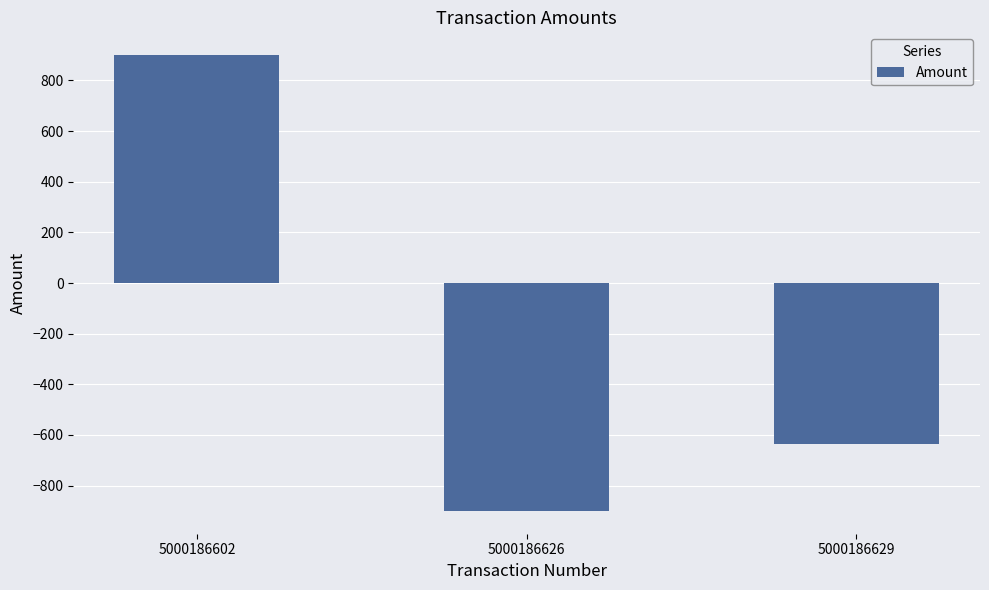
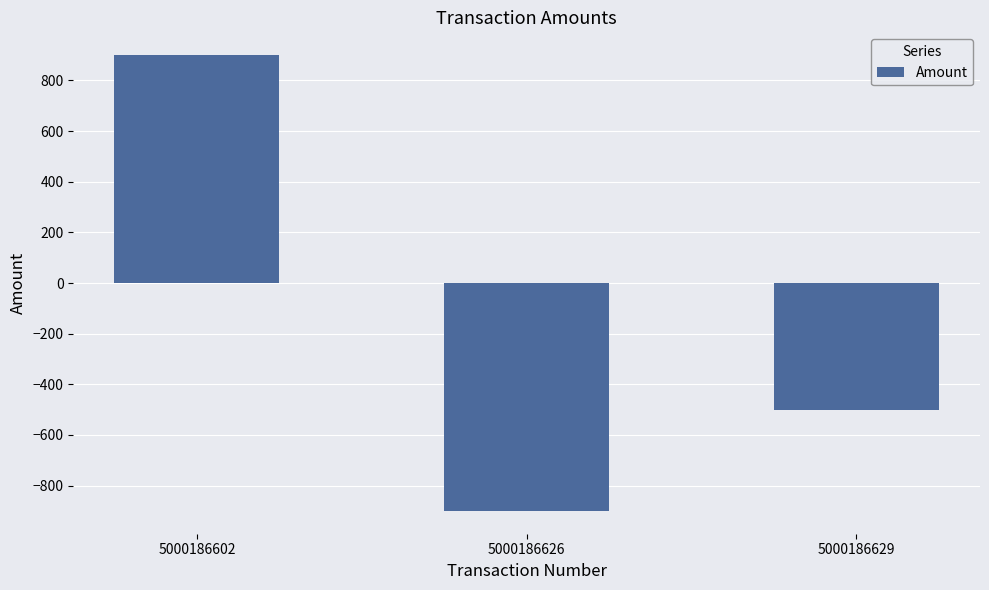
5000186629: -640 -> -500
